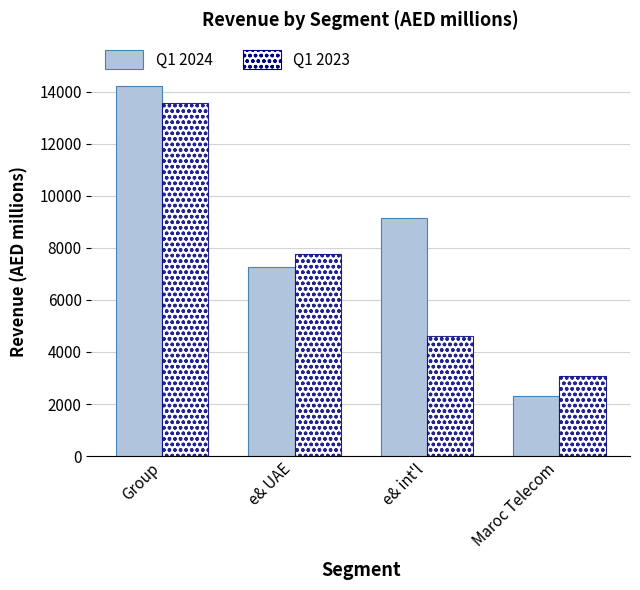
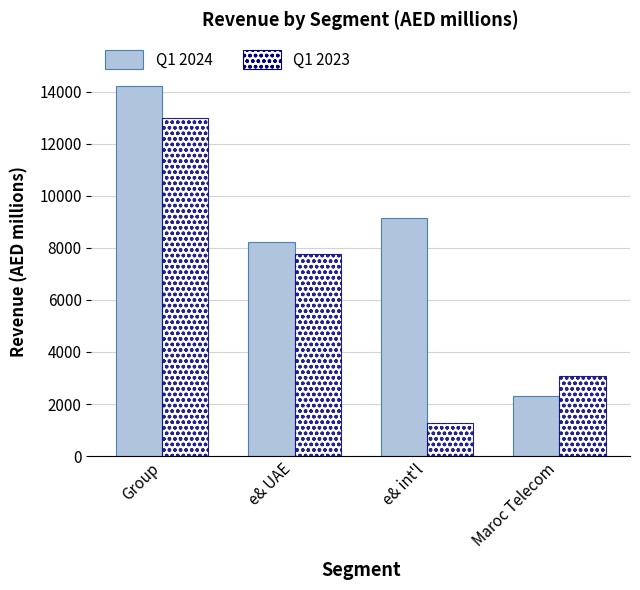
Q1 2023, Group: 13600 -> 13000
Q1 2024, e& UAE: 7300 -> 8200
Q1 2023, e& int'l: 4600 -> 1300
